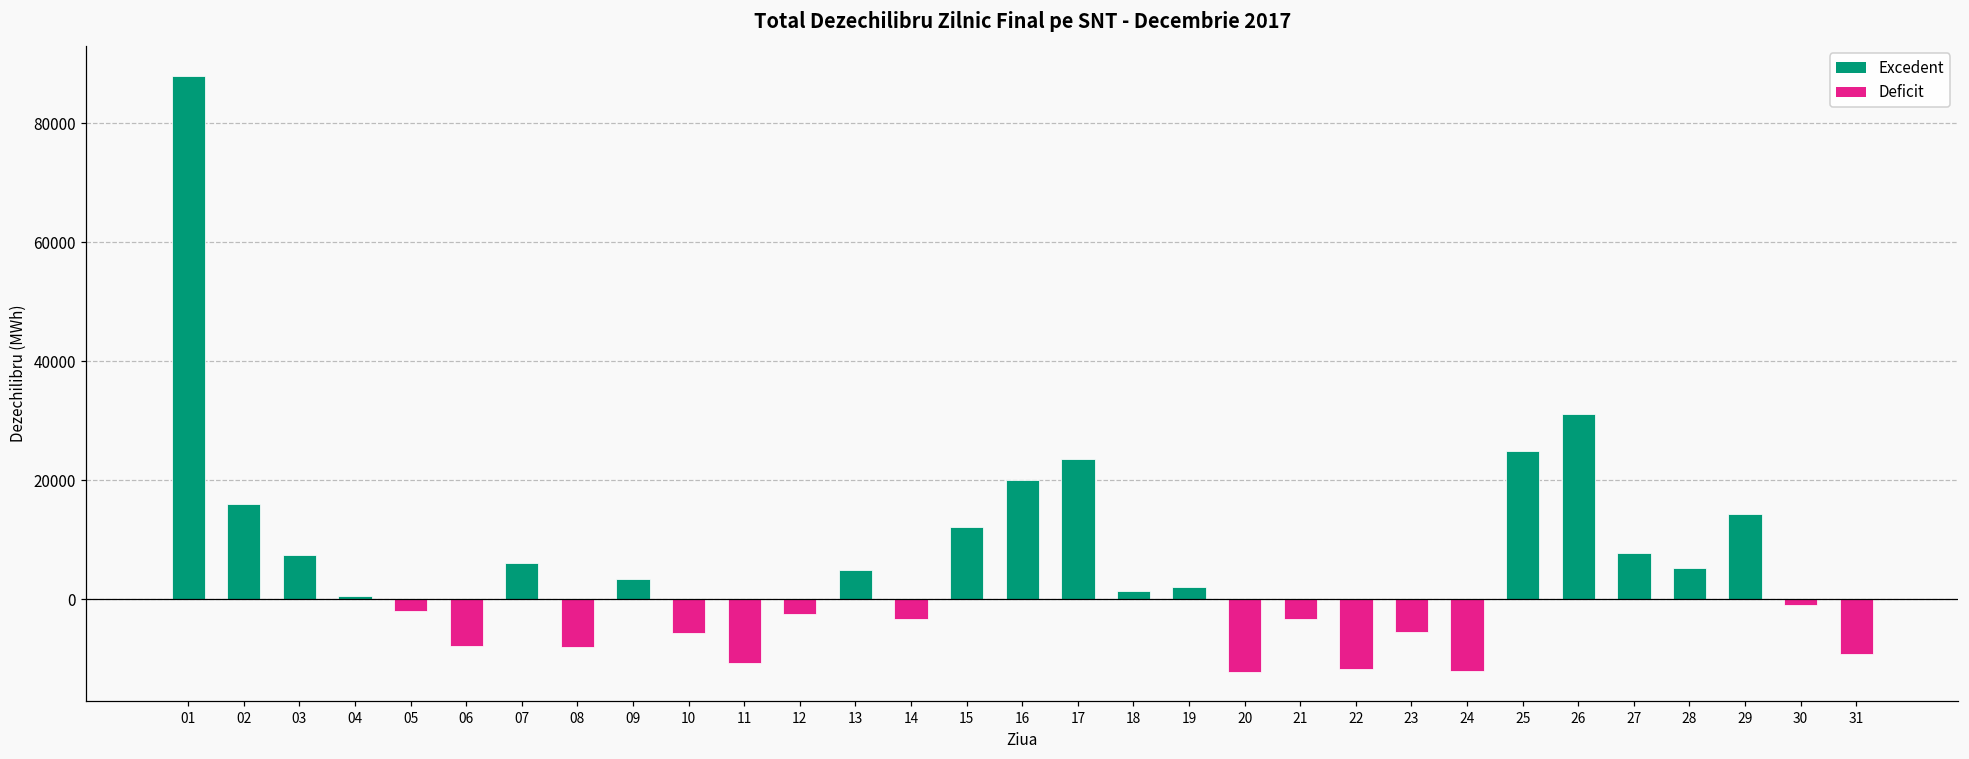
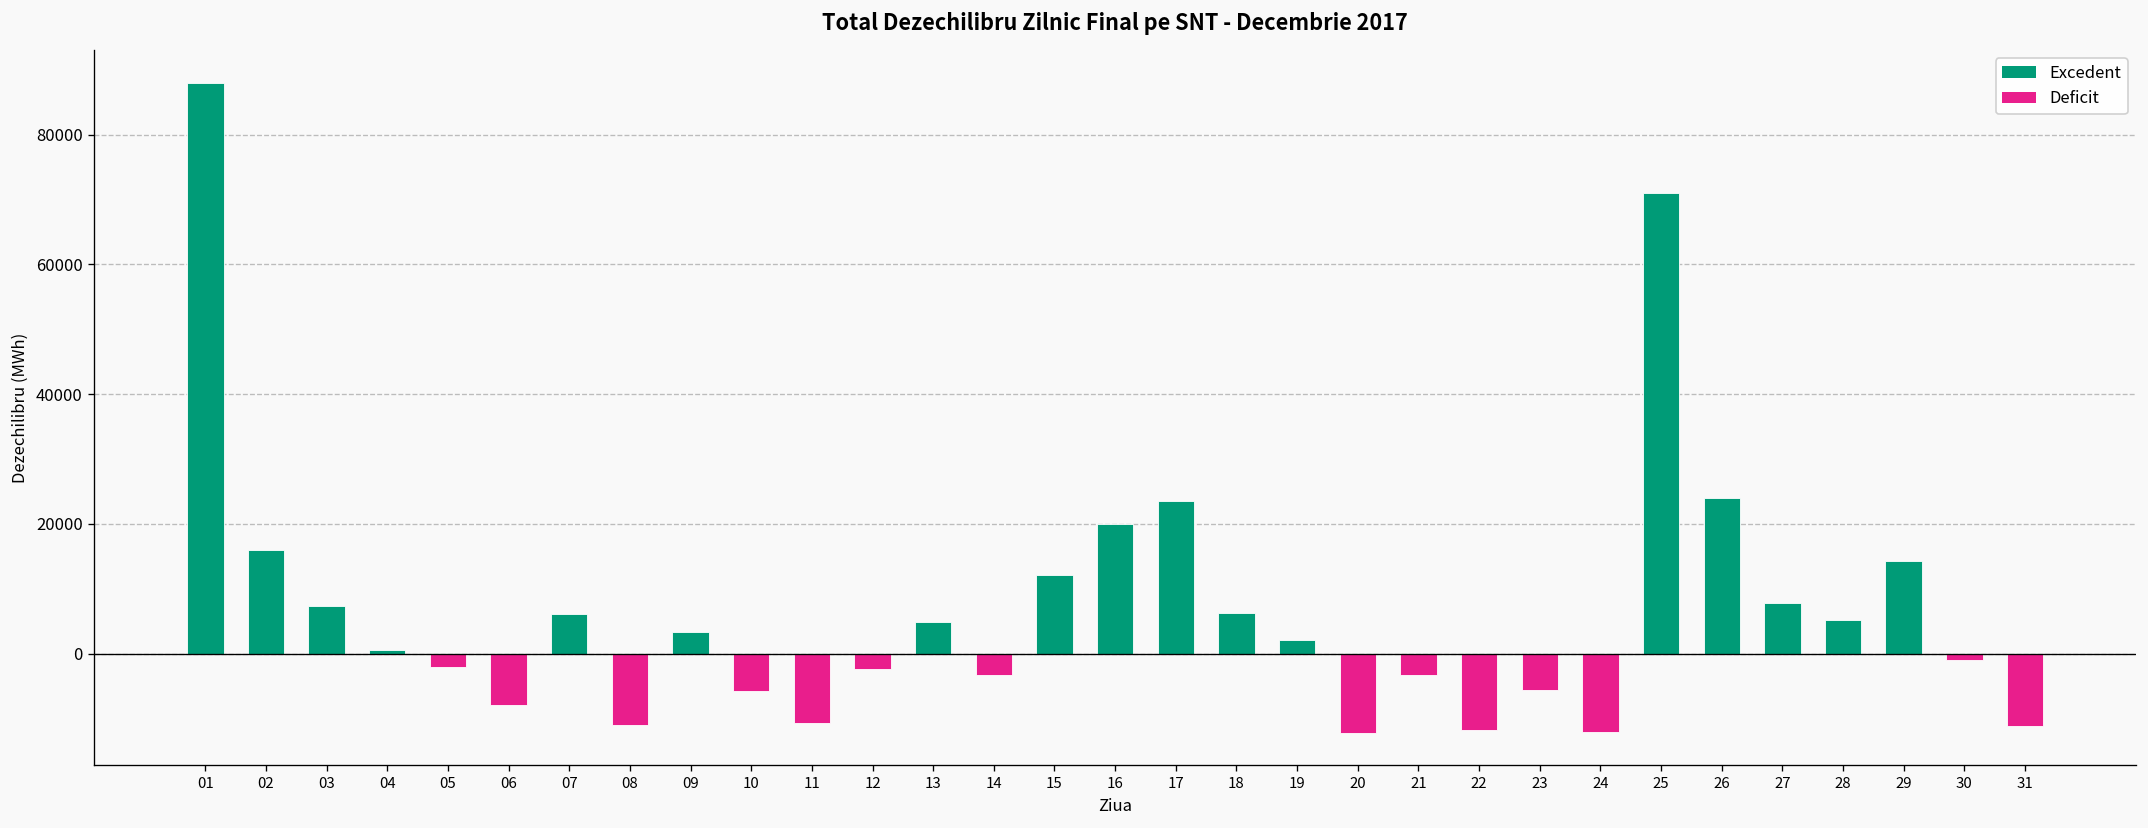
08: -8000 -> -11000
18: 1000 -> 6000
25: 25000 -> 71000
26: 31000 -> 24000
31: -9000 -> -11000
